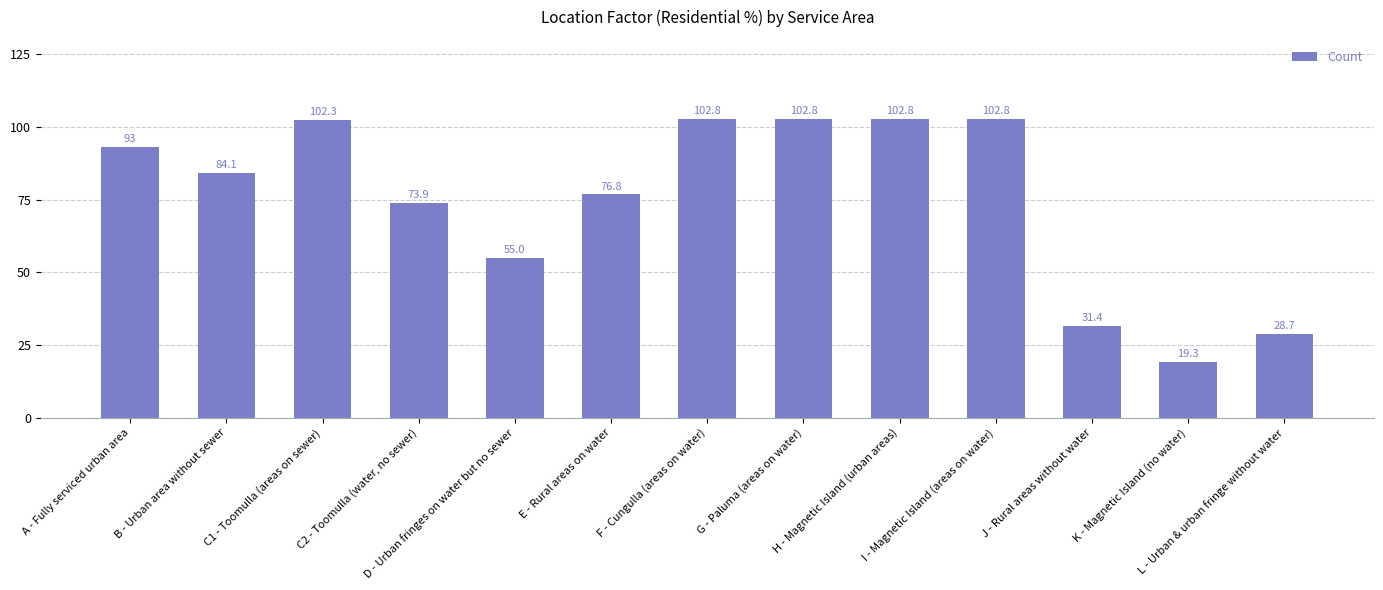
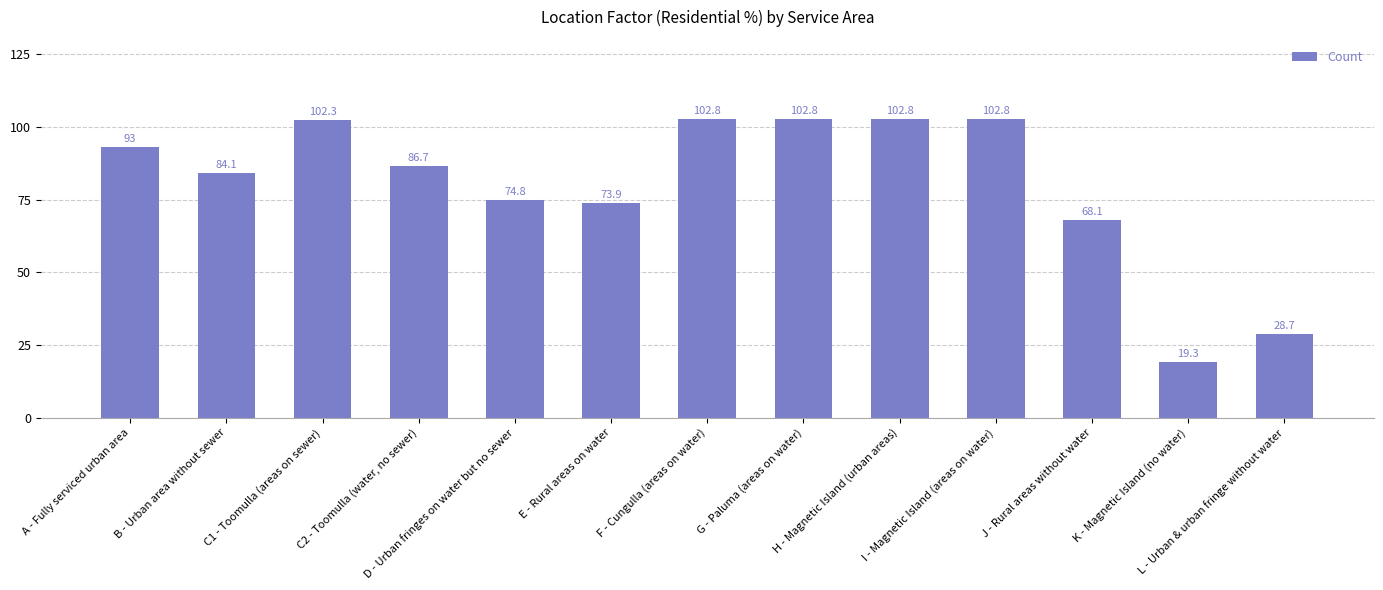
C2 - Toomulla (water, no sewer): 73.9 -> 86.7
D - Urban fringes on water but no sewer: 55.0 -> 74.8
E - Rural areas on water: 76.8 -> 73.9
J - Rural areas without water: 31.4 -> 68.1
